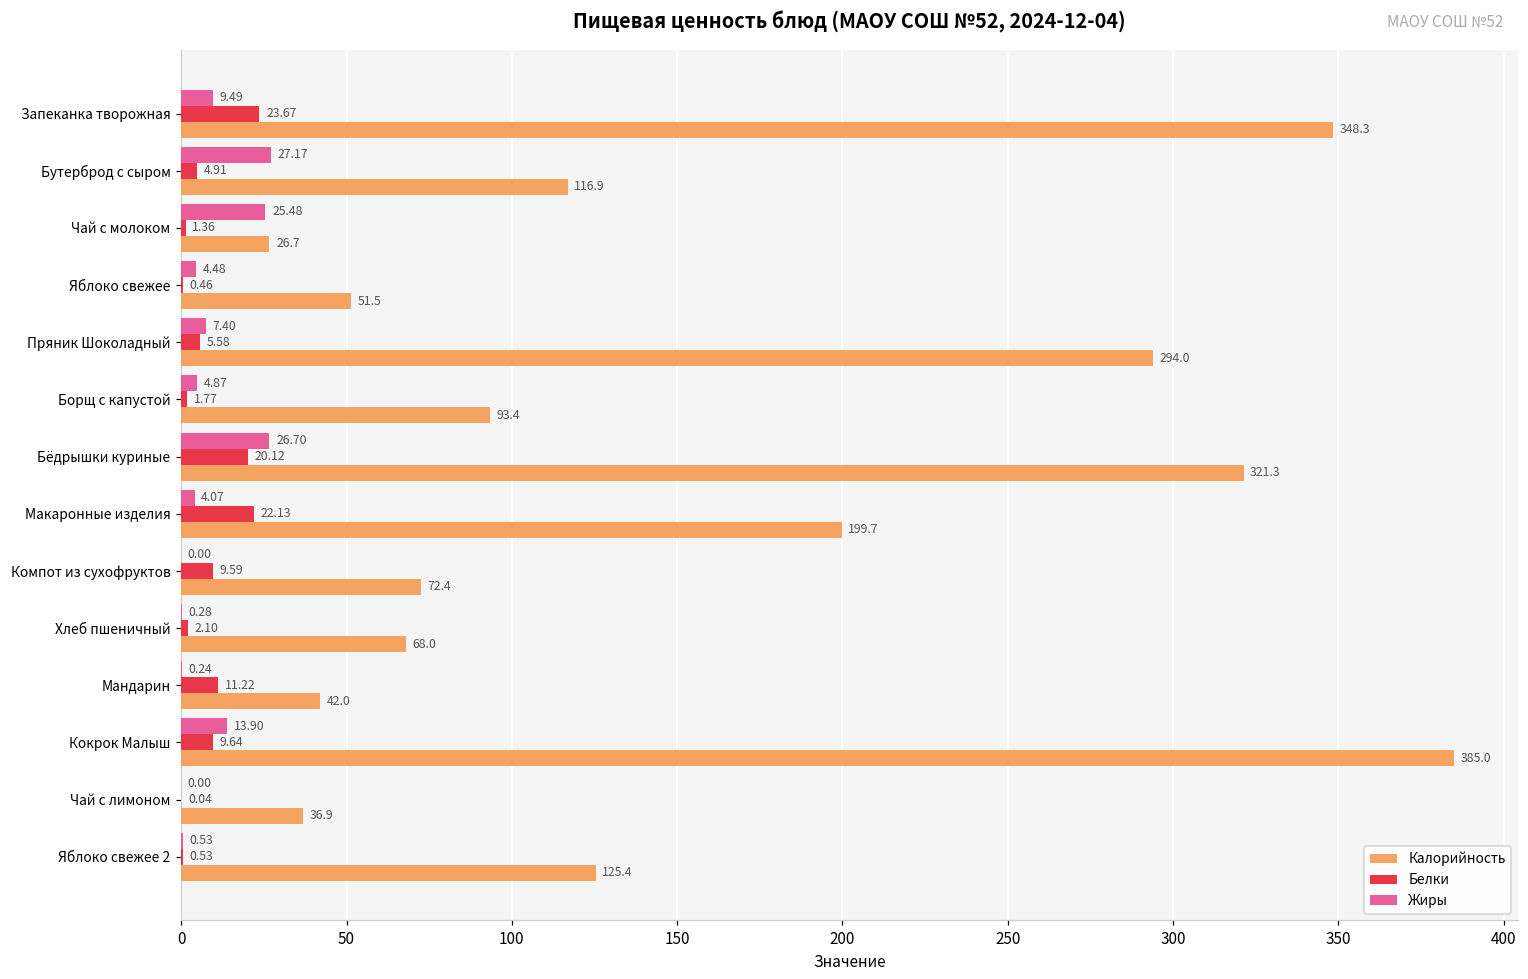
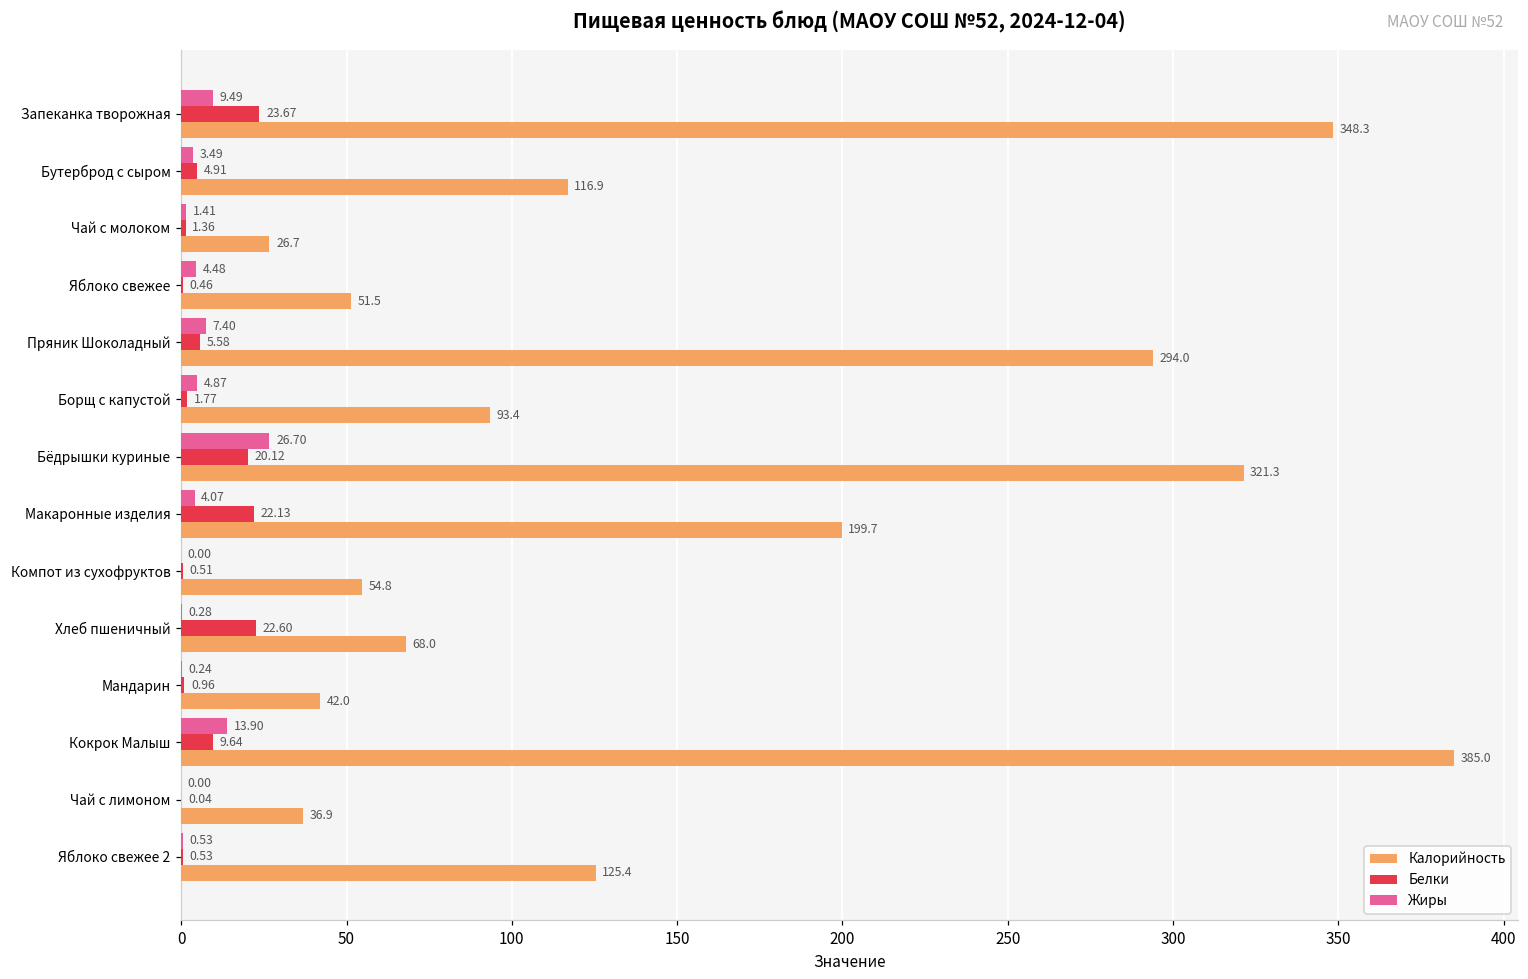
Жиры, Бутерброд с сыром: 27.17 -> 3.49
Жиры, Чай с молоком: 25.48 -> 1.41
Белки, Компот из сухофруктов: 9.59 -> 0.51
Калорийность, Компот из сухофруктов: 72.4 -> 54.8
Белки, Хлеб пшеничный: 2.10 -> 22.60
Белки, Мандарин: 11.22 -> 0.96
